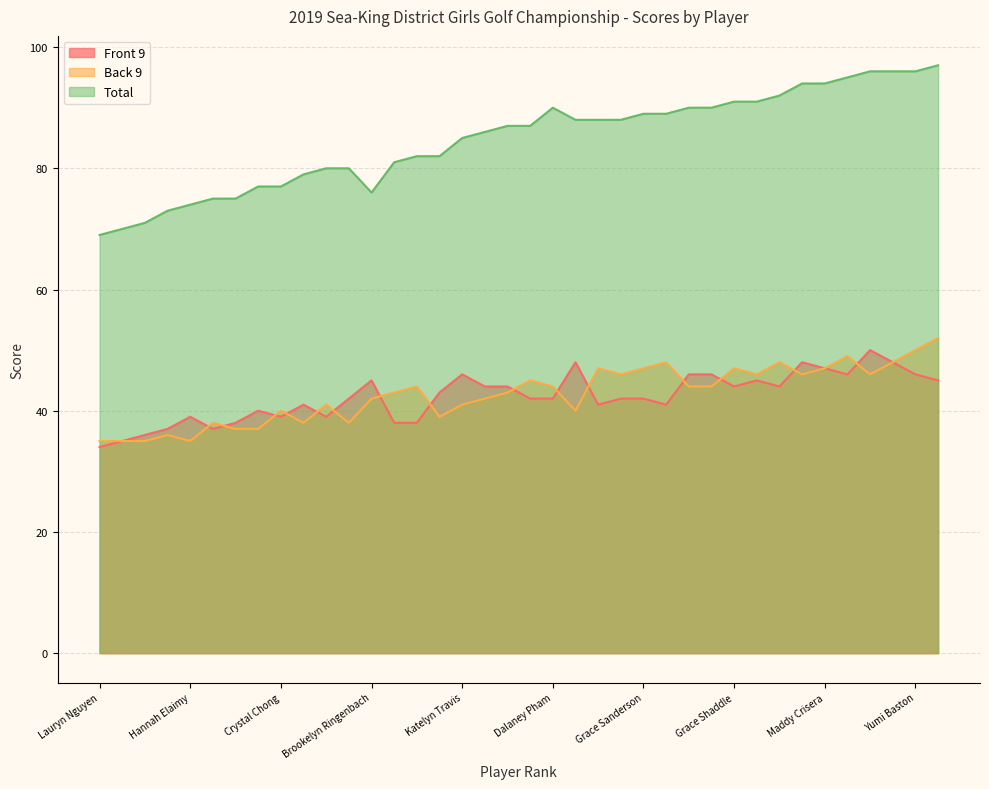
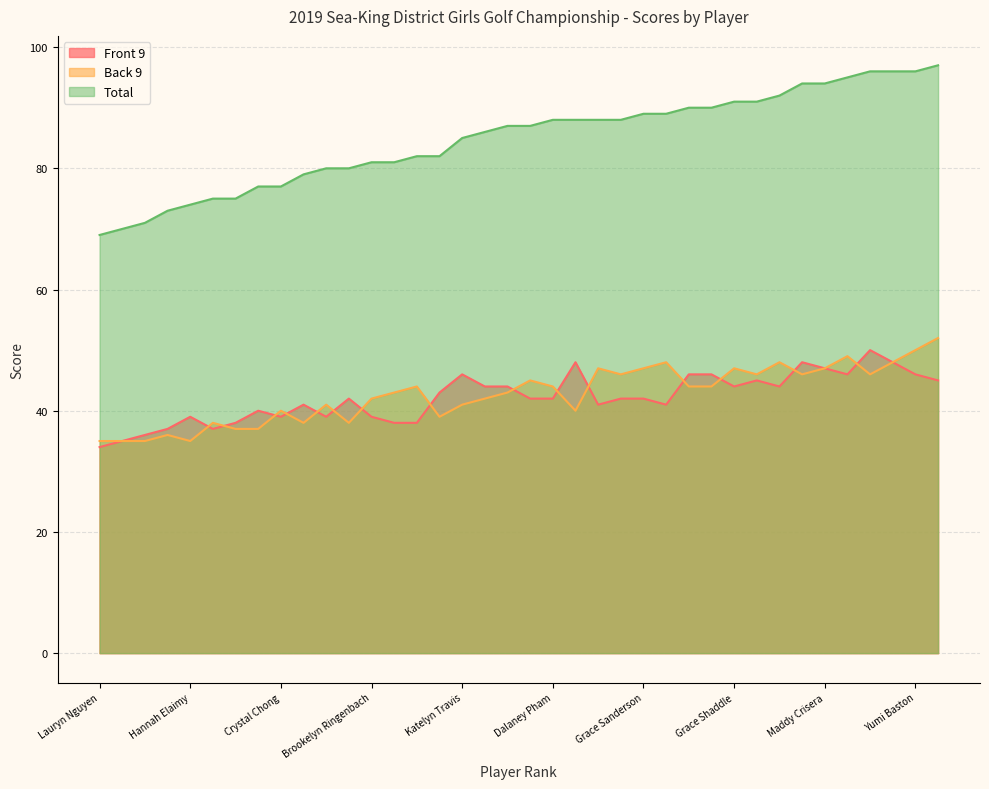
Front 9, Brookelyn Ringenbach: 45 -> 39
Total, Brookelyn Ringenbach: 76 -> 81
Total, Dalaney Pham: 90 -> 88
